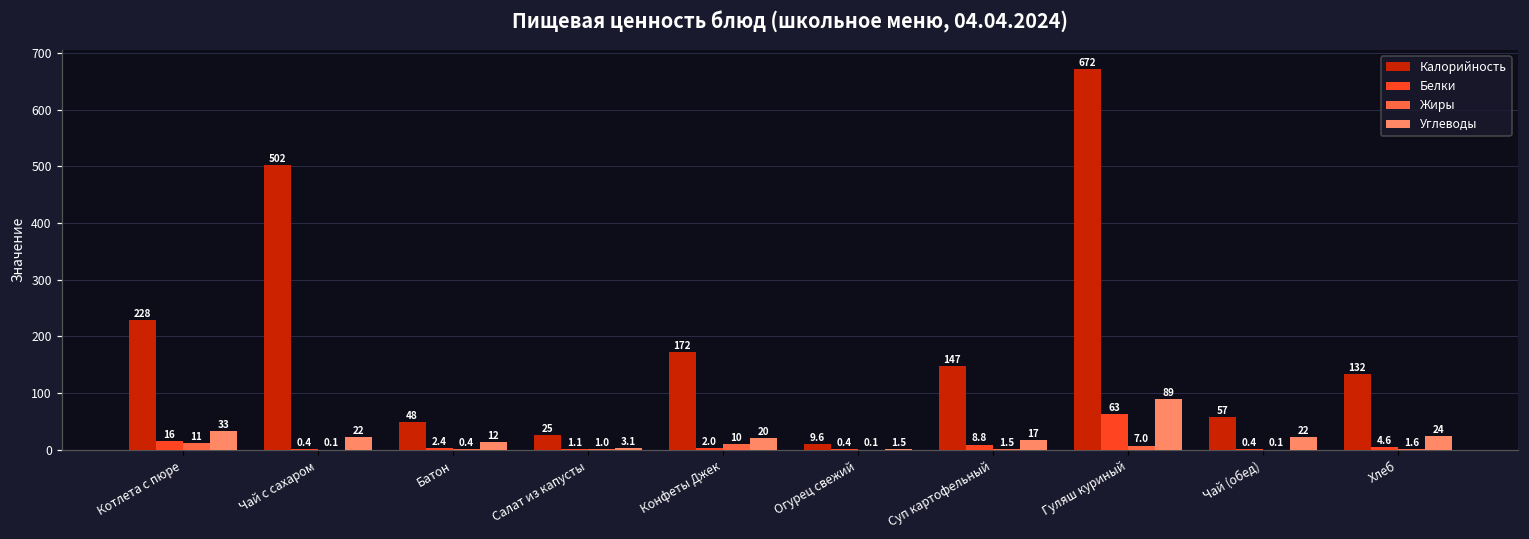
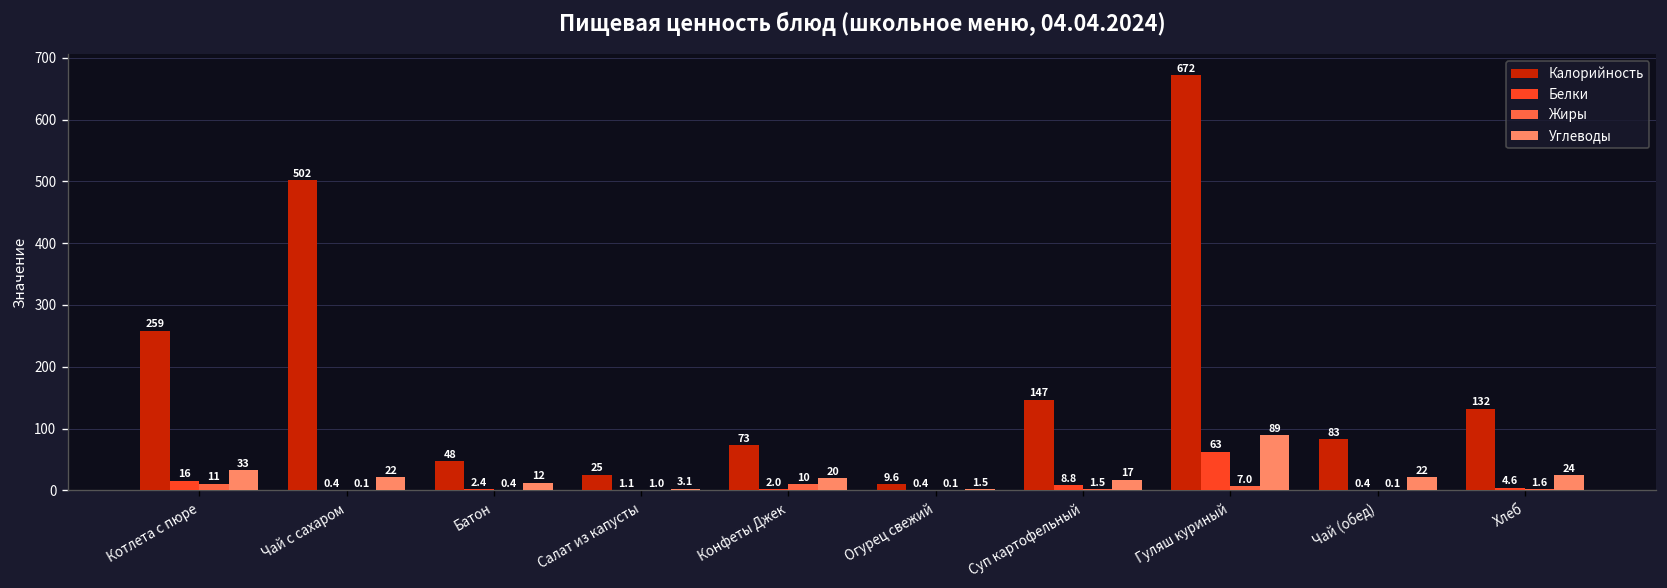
Калорийность, Котлета с пюре: 228 -> 259
Калорийность, Конфеты Джек: 172 -> 73
Калорийность, Чай (обед): 57 -> 83
